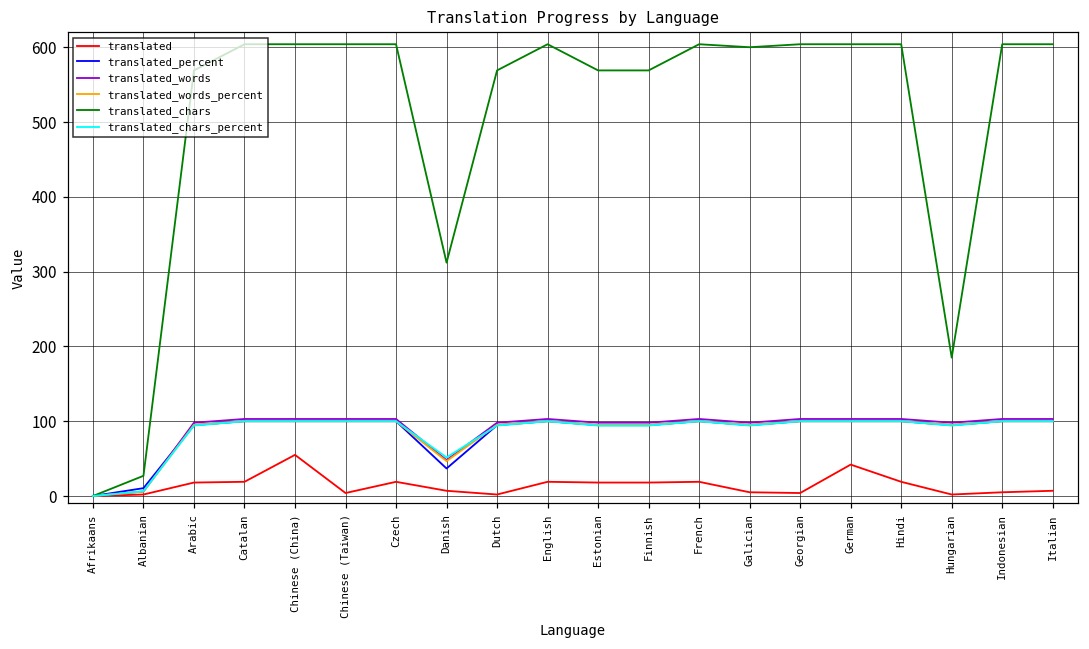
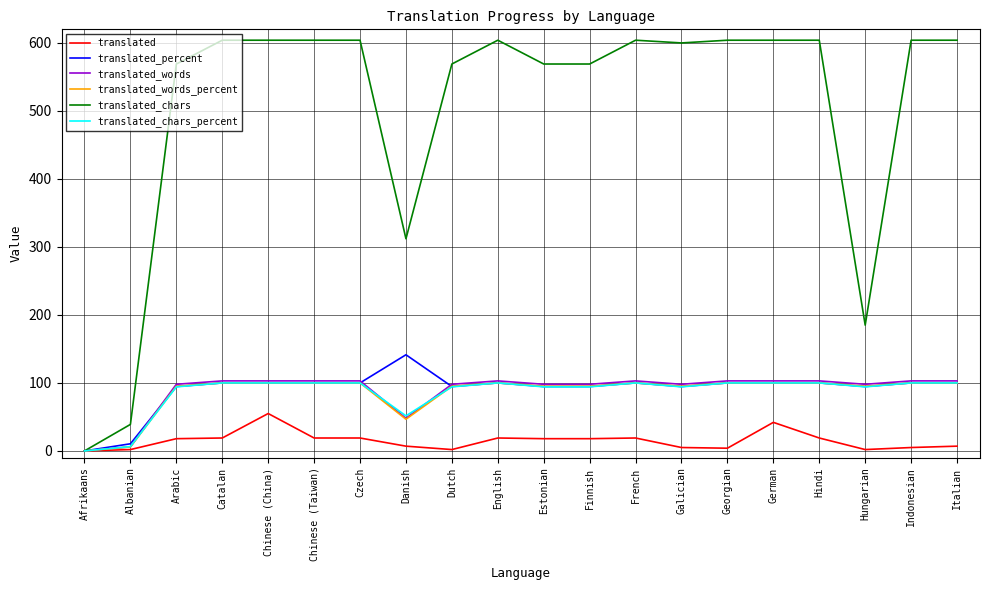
translated_chars, Albanian: 30 -> 40
translated, Chinese (Taiwan): 0 -> 20
translated_percent, Danish: 40 -> 140
